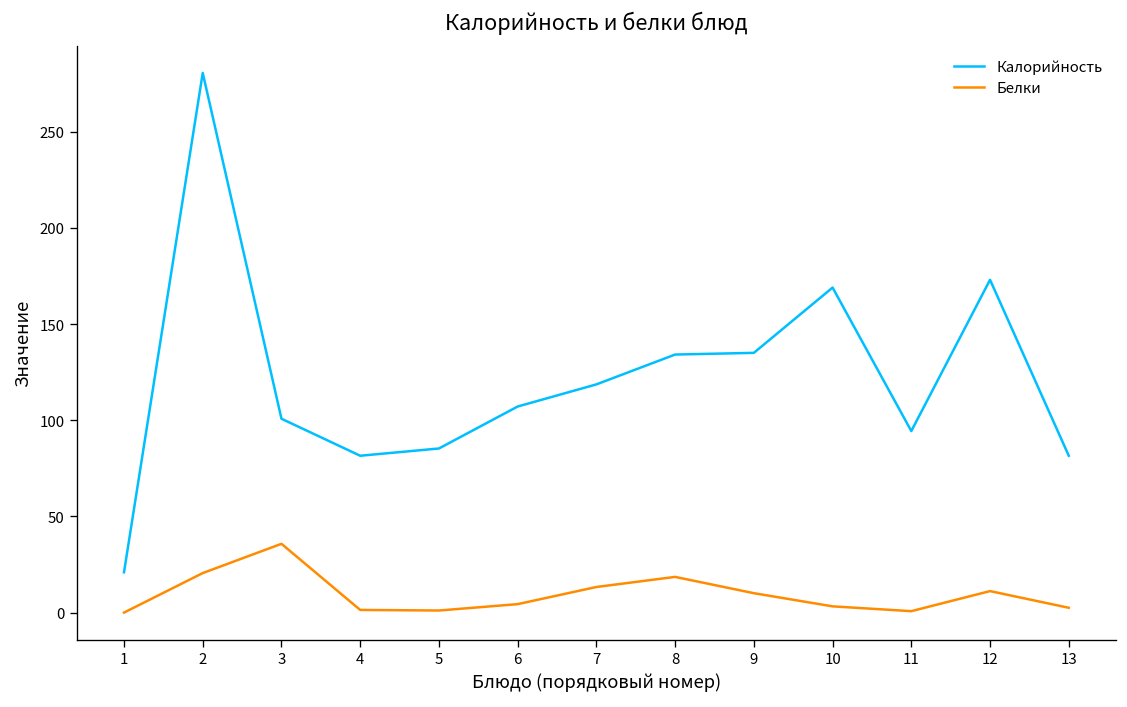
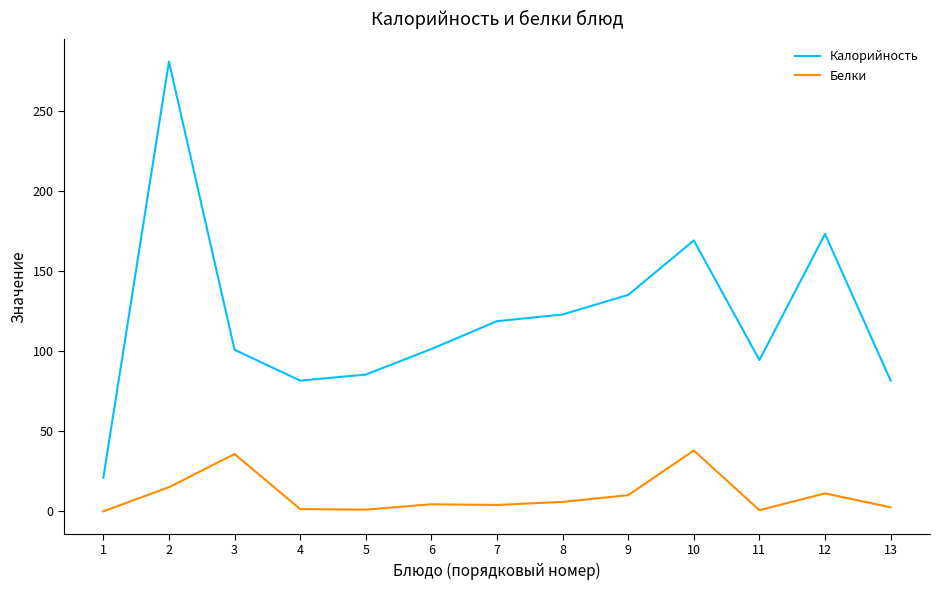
Белки, 2: 21 -> 15
Калорийность, 6: 107 -> 101
Белки, 7: 13 -> 4
Калорийность, 8: 134 -> 123
Белки, 8: 19 -> 6
Белки, 10: 3 -> 38
